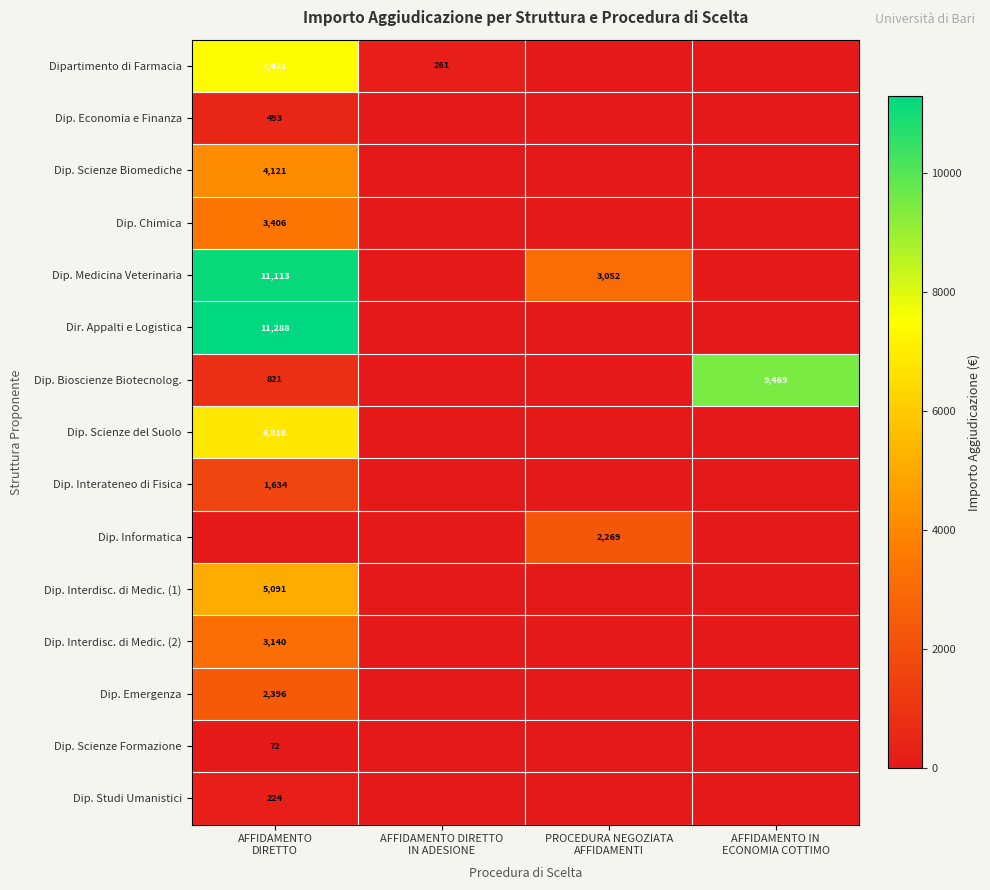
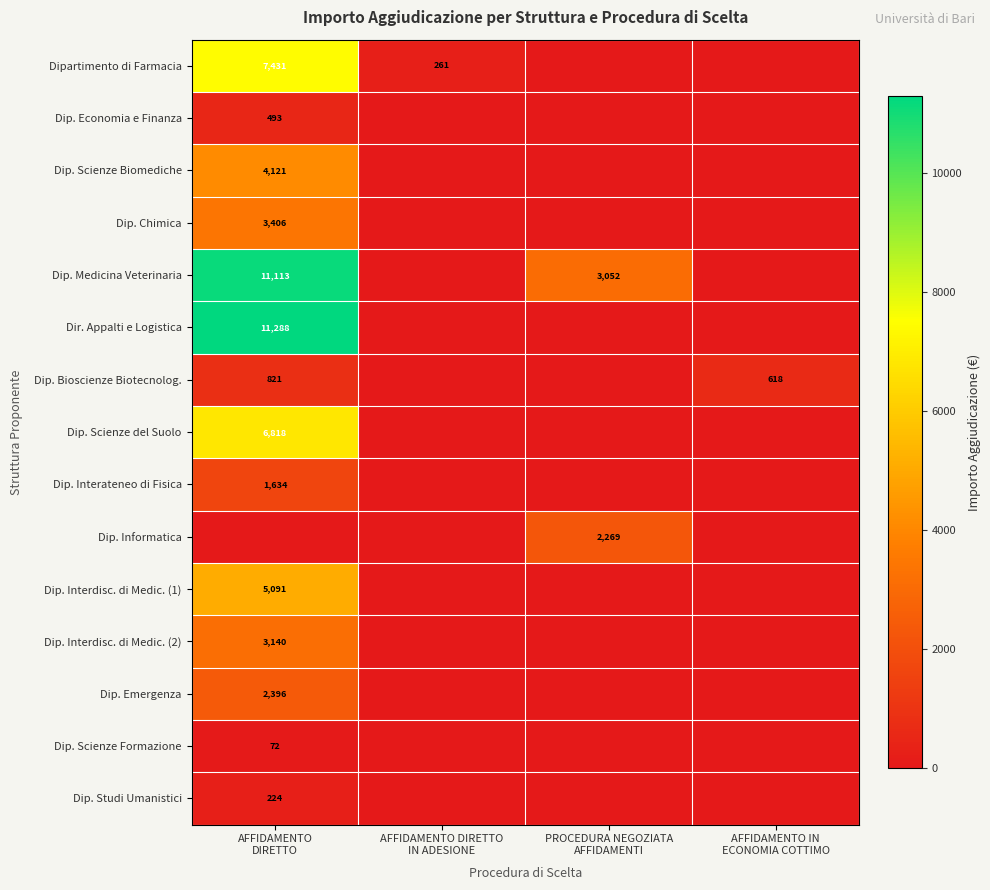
Dip. Bioscienze Biotecnolog., AFFIDAMENTO IN ECONOMIA COTTIMO: 9,469 -> 618
